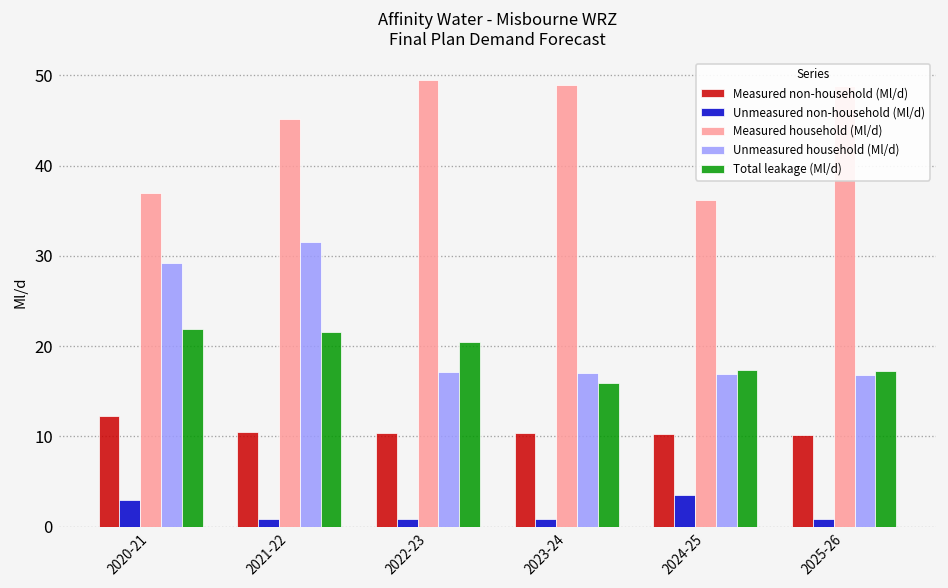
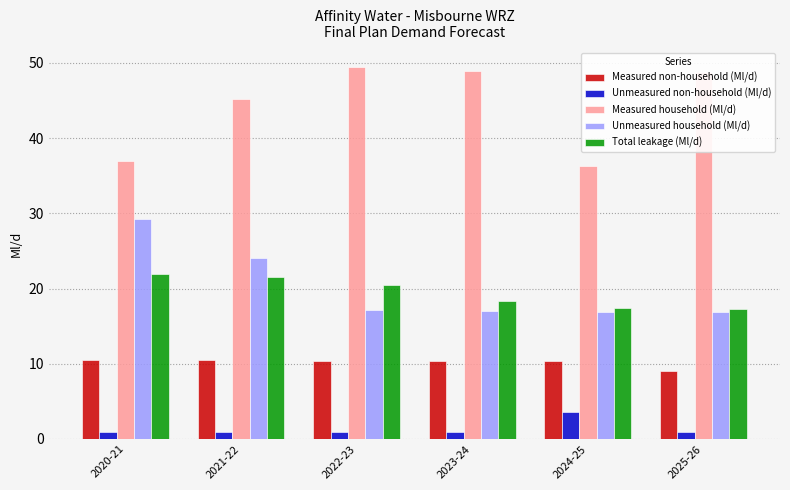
Measured non-household (Ml/d), 2020-21: 12 -> 11
Unmeasured non-household (Ml/d), 2020-21: 3 -> 1
Unmeasured household (Ml/d), 2021-22: 32 -> 24
Total leakage (Ml/d), 2023-24: 16 -> 18
Measured non-household (Ml/d), 2025-26: 10 -> 9
